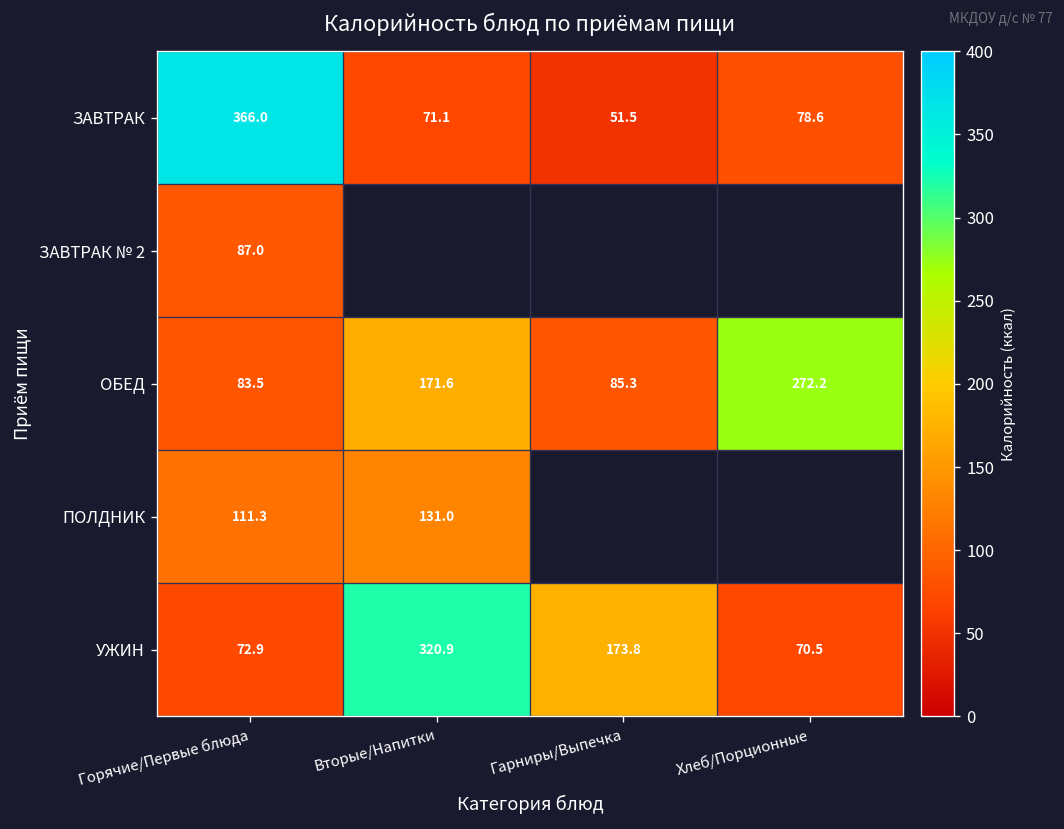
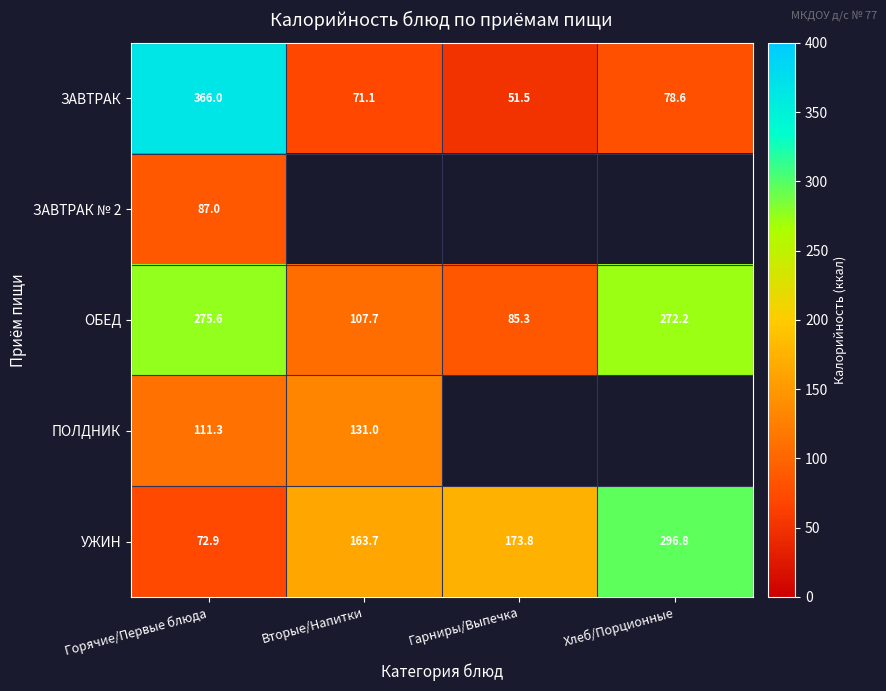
ОБЕД, Горячие/Первые блюда: 83.5 -> 275.6
ОБЕД, Вторые/Напитки: 171.6 -> 107.7
УЖИН, Вторые/Напитки: 320.9 -> 163.7
УЖИН, Хлеб/Порционные: 70.5 -> 296.8
